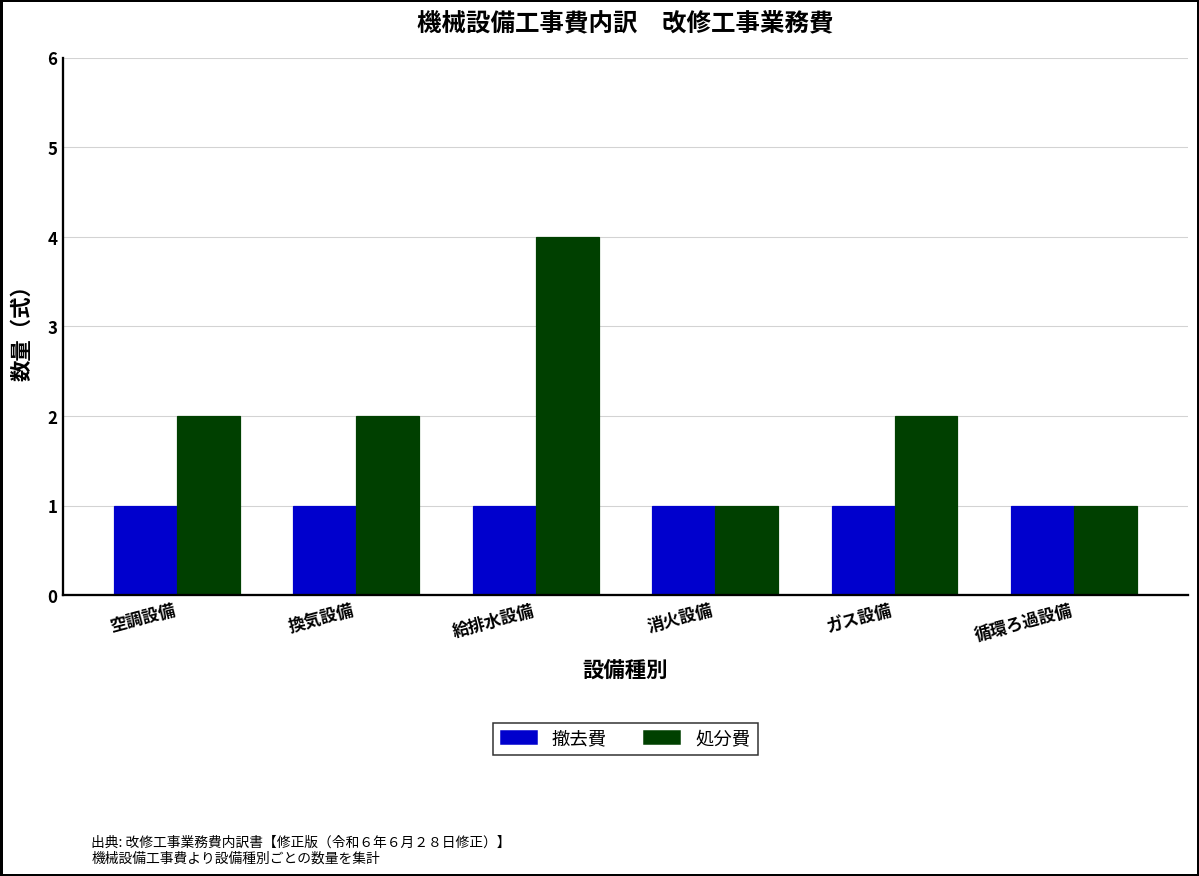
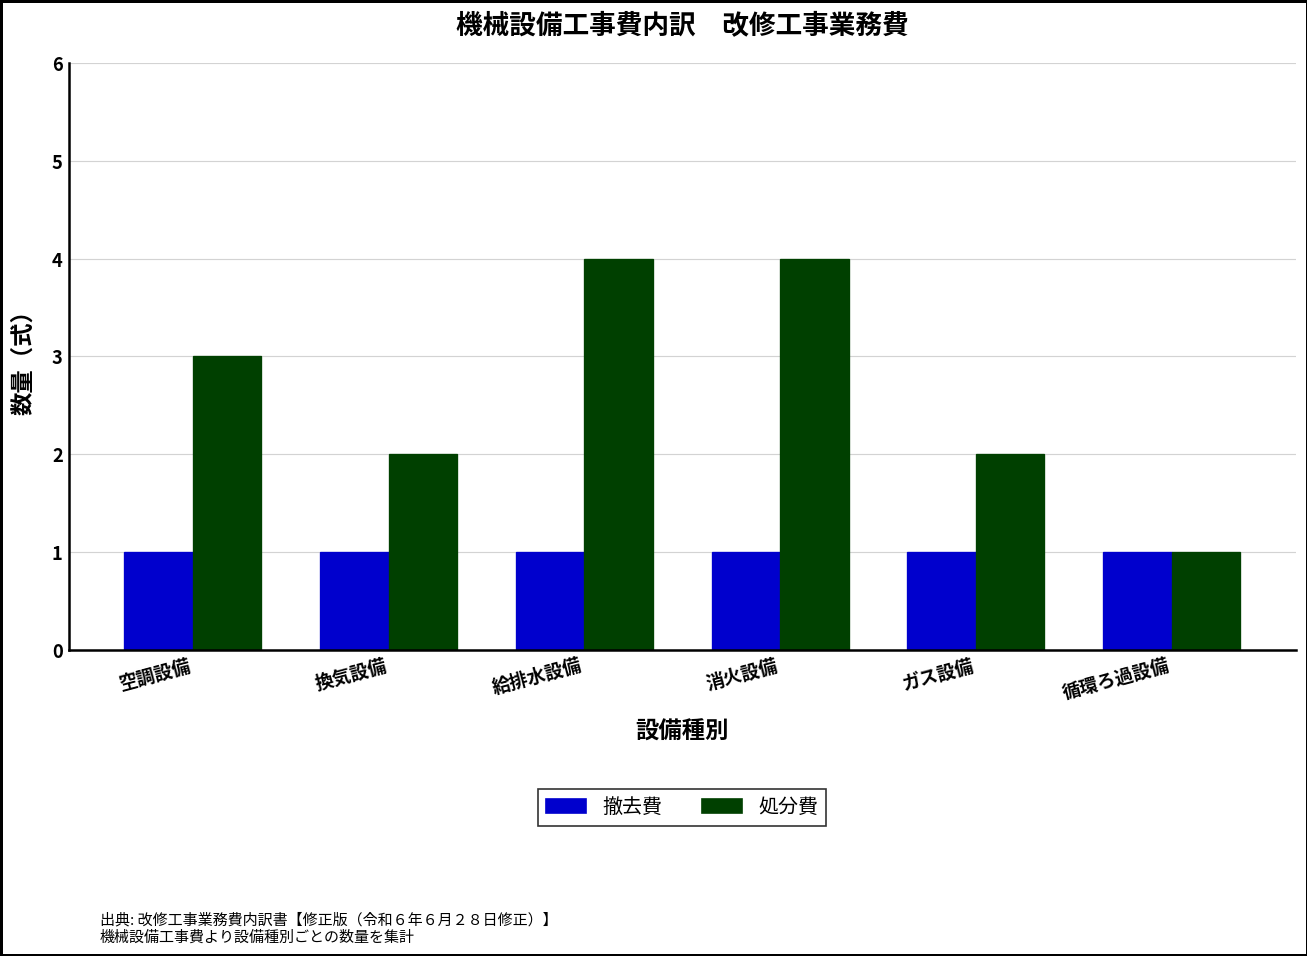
処分費, 空調設備: 2 -> 3
処分費, 消火設備: 1 -> 4
